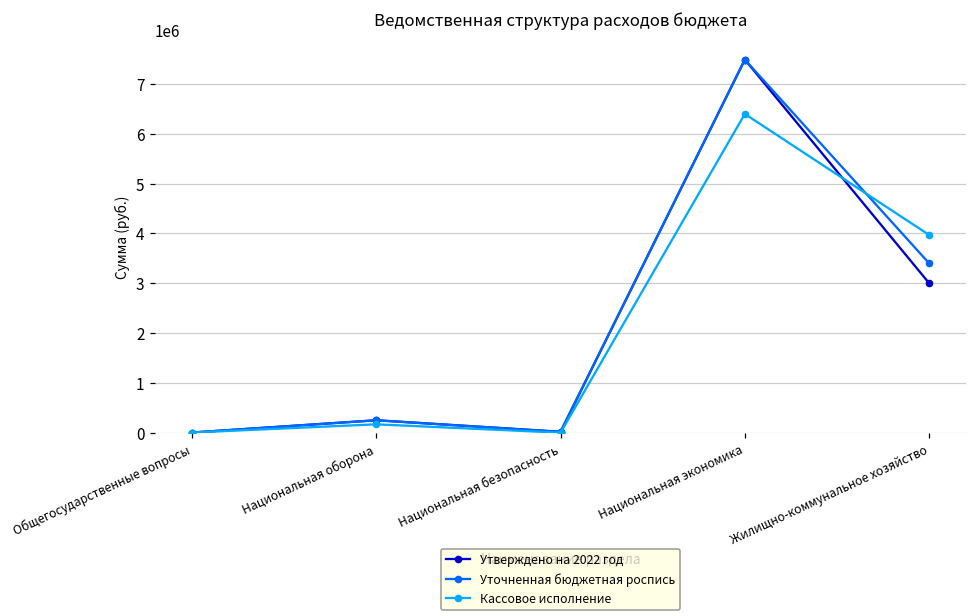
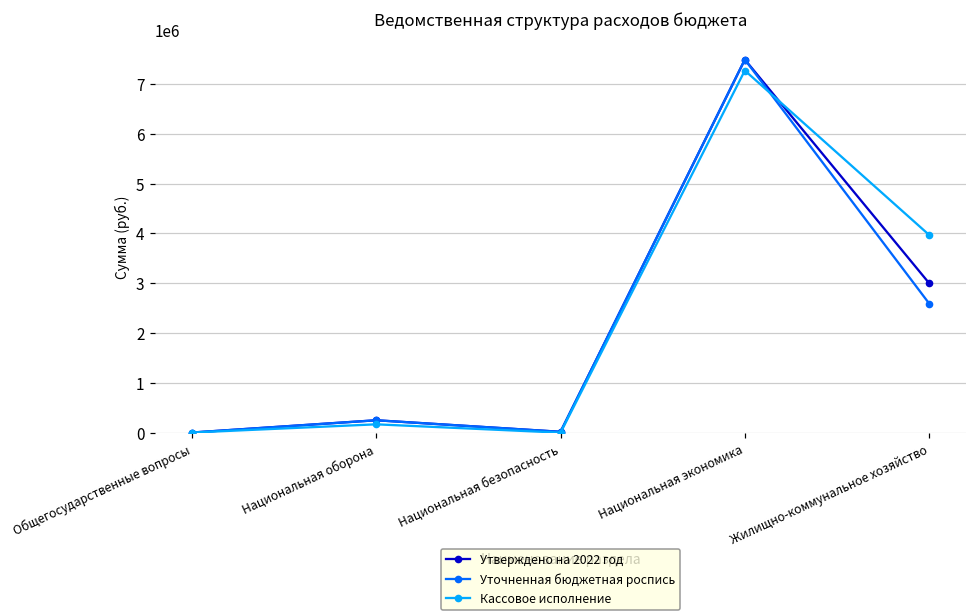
Кассовое исполнение, Национальная экономика: 6400000 -> 7300000
Уточненная бюджетная роспись, Жилищно-коммунальное хозяйство: 3400000 -> 2600000
